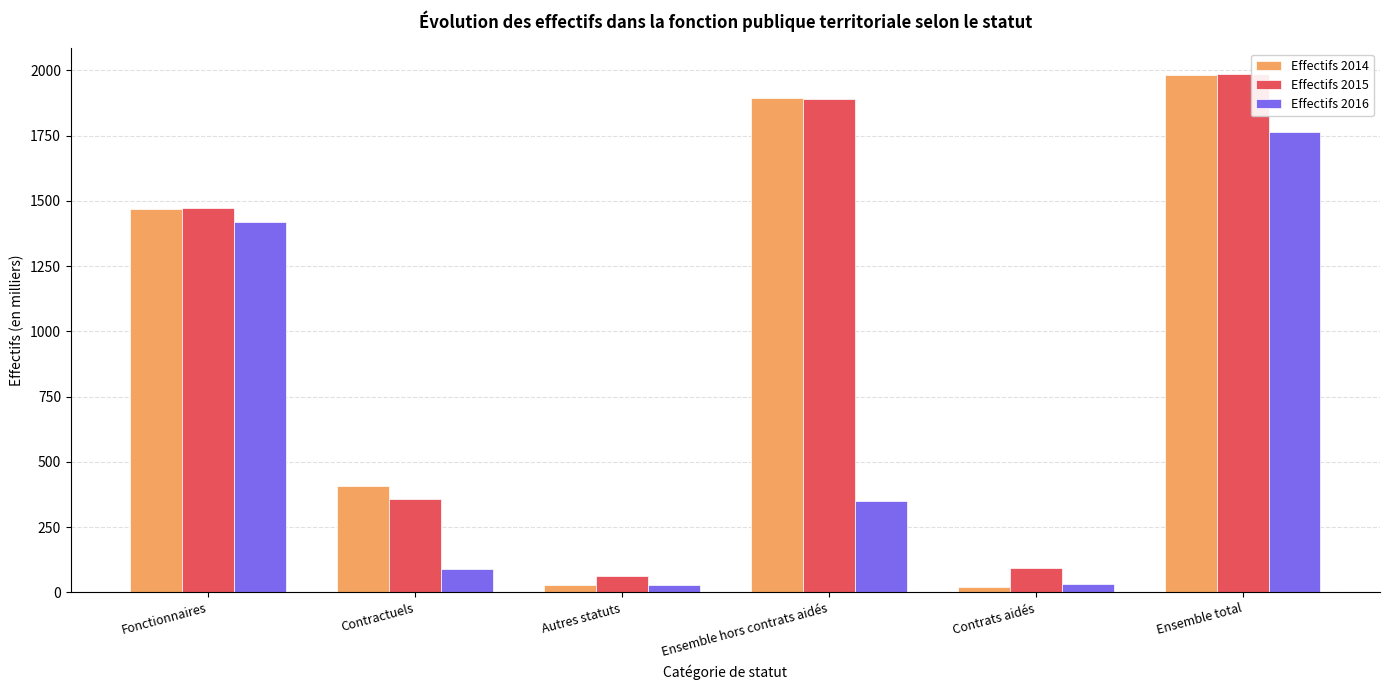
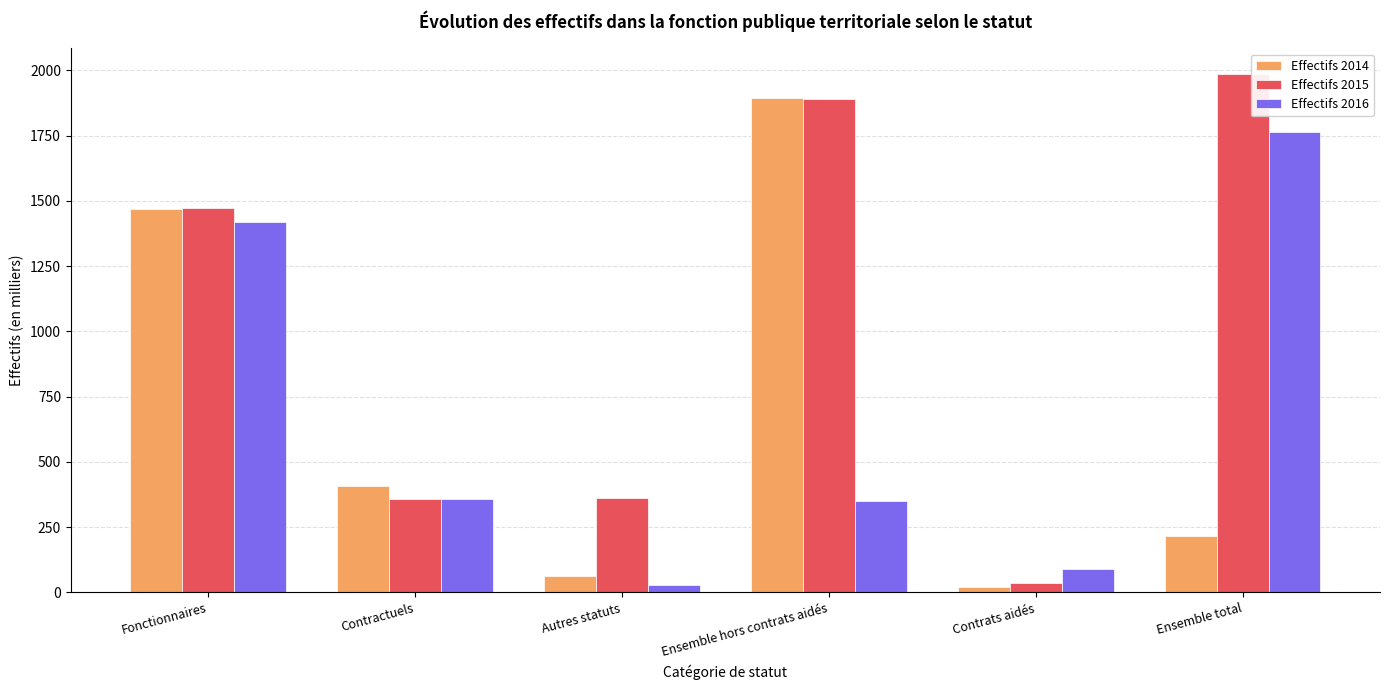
Effectifs 2016, Contractuels: 90 -> 360
Effectifs 2014, Autres statuts: 30 -> 60
Effectifs 2015, Autres statuts: 60 -> 360
Effectifs 2015, Contrats aidés: 90 -> 30
Effectifs 2016, Contrats aidés: 30 -> 90
Effectifs 2014, Ensemble total: 1980 -> 220
